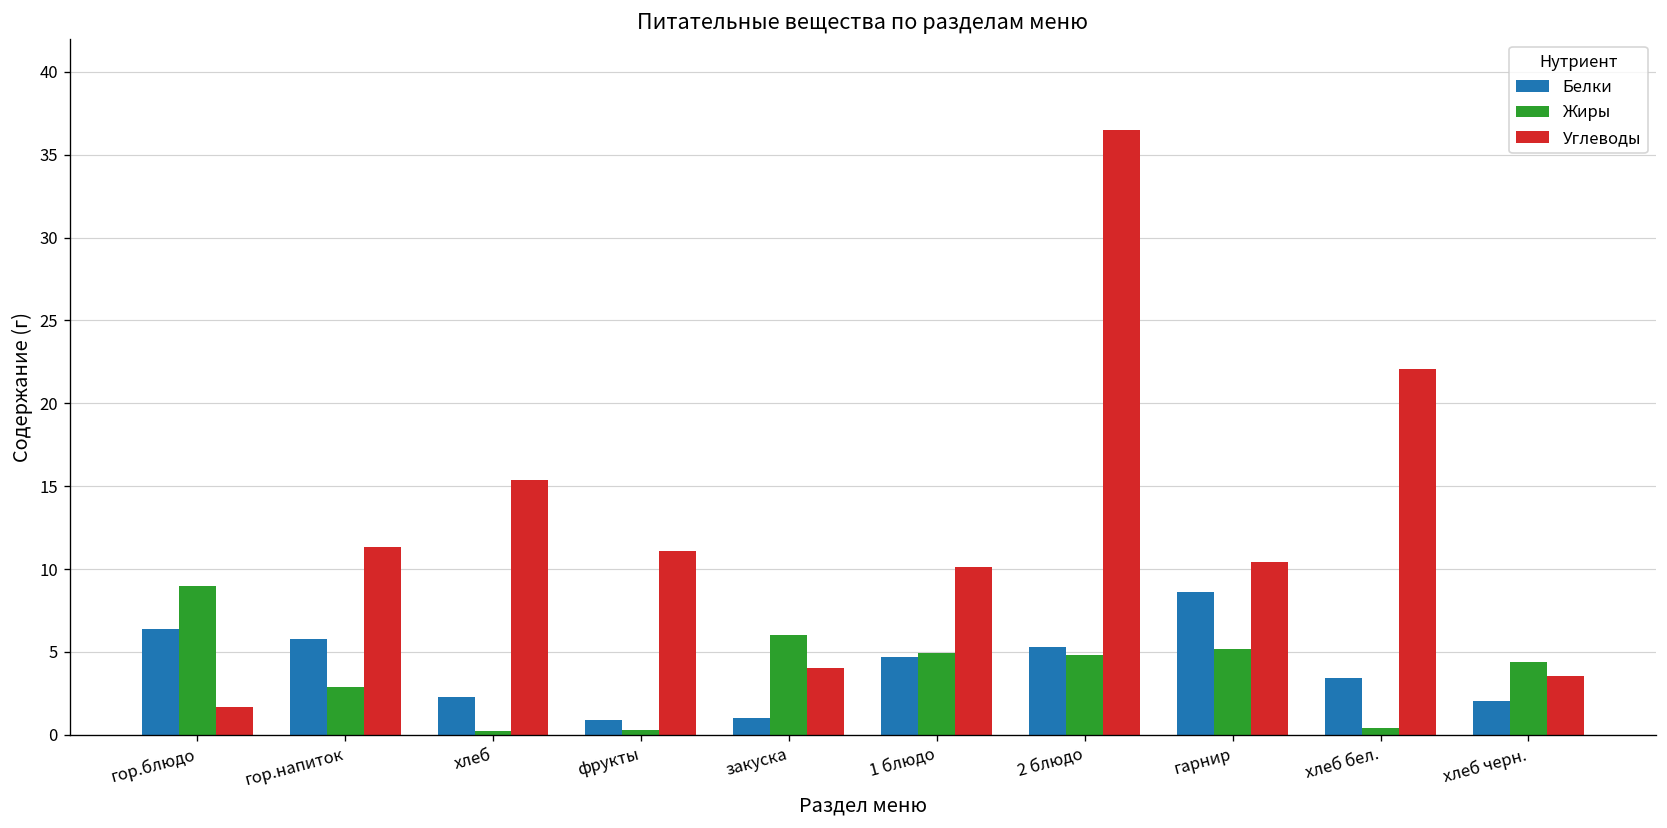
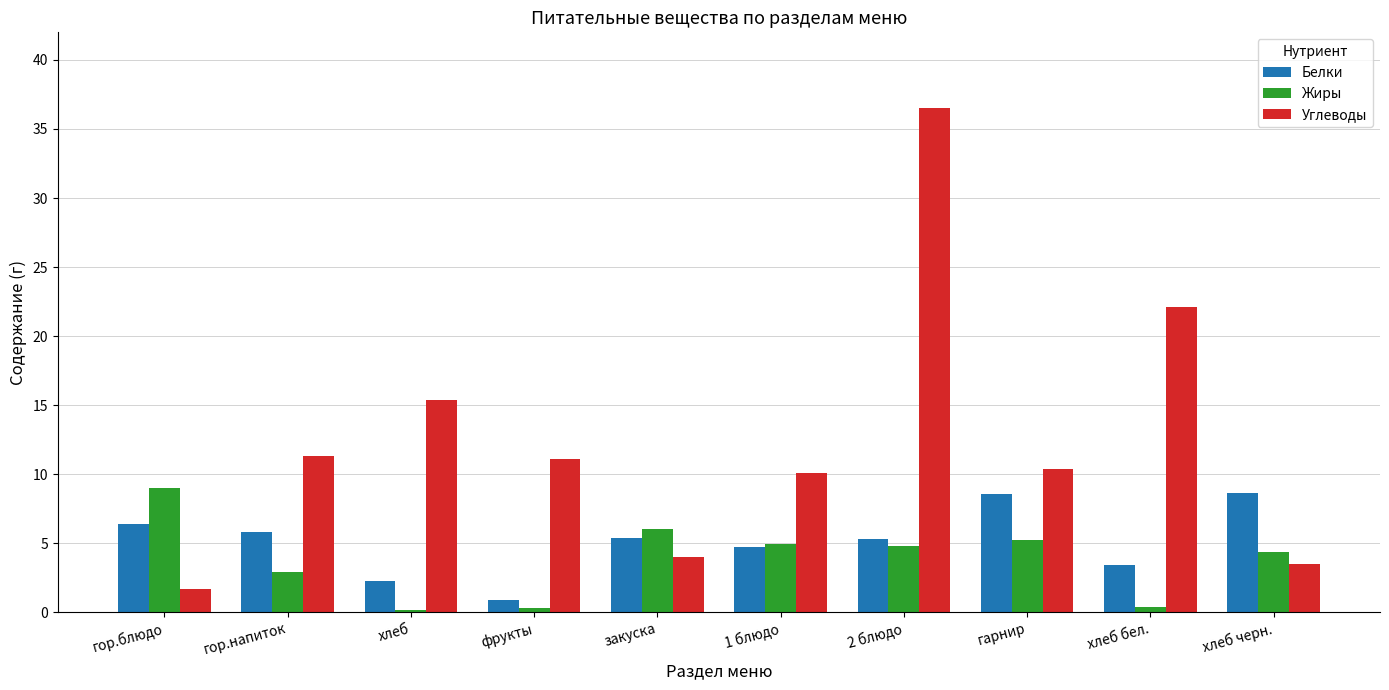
Белки, закуска: 1.0 -> 5.4
Белки, хлеб черн.: 2.0 -> 8.6
